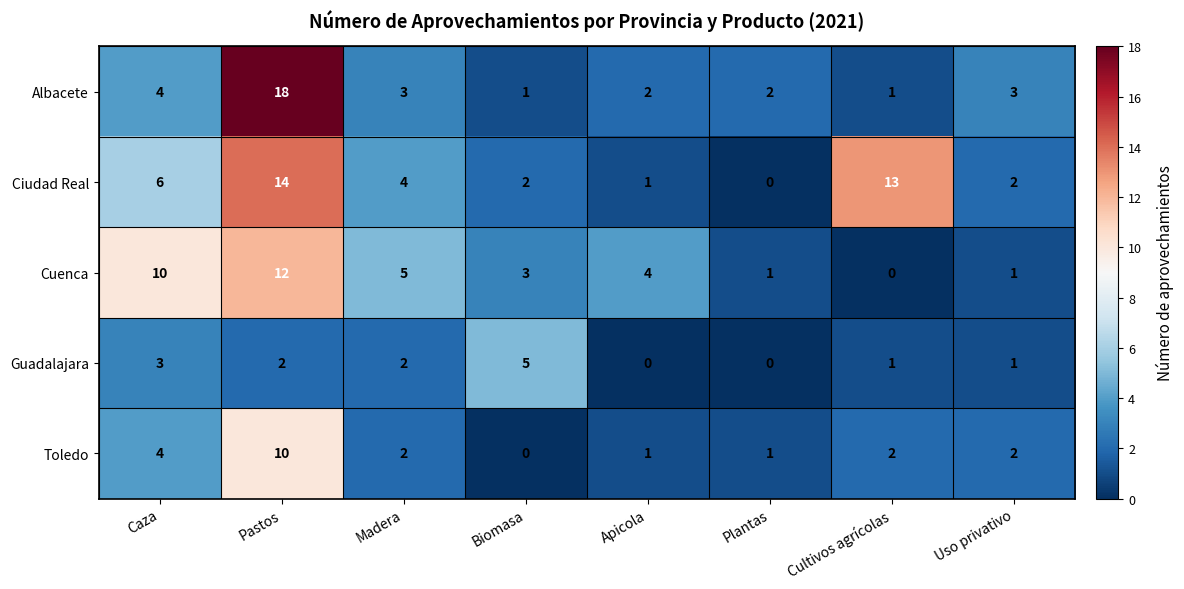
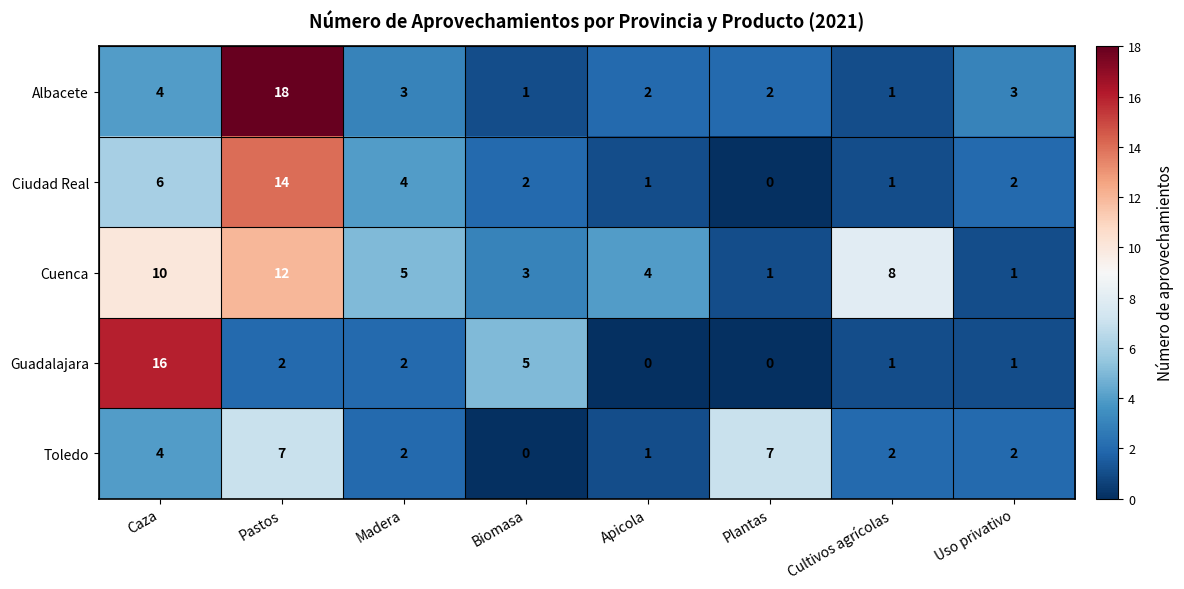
Ciudad Real, Cultivos agrícolas: 13 -> 1
Cuenca, Cultivos agrícolas: 0 -> 8
Guadalajara, Caza: 3 -> 16
Toledo, Pastos: 10 -> 7
Toledo, Plantas: 1 -> 7
